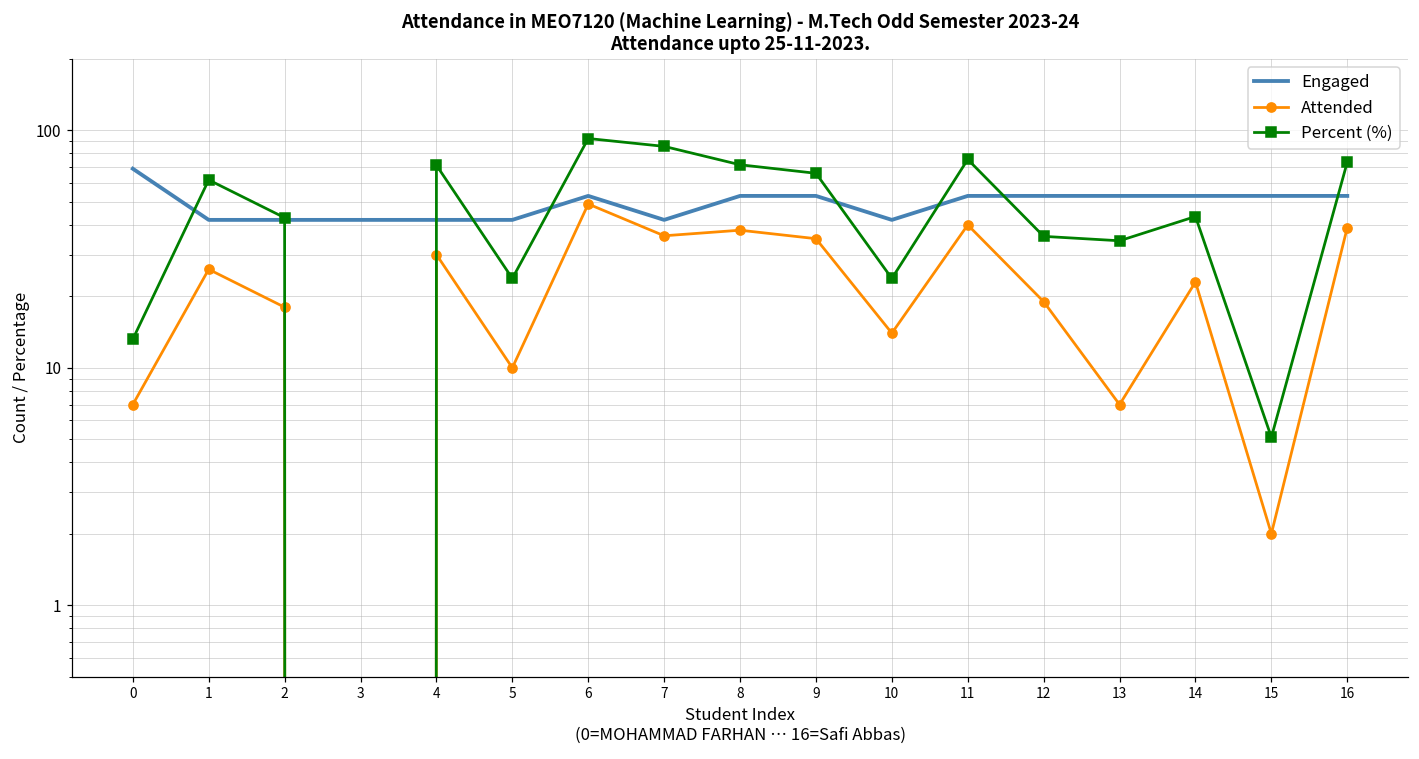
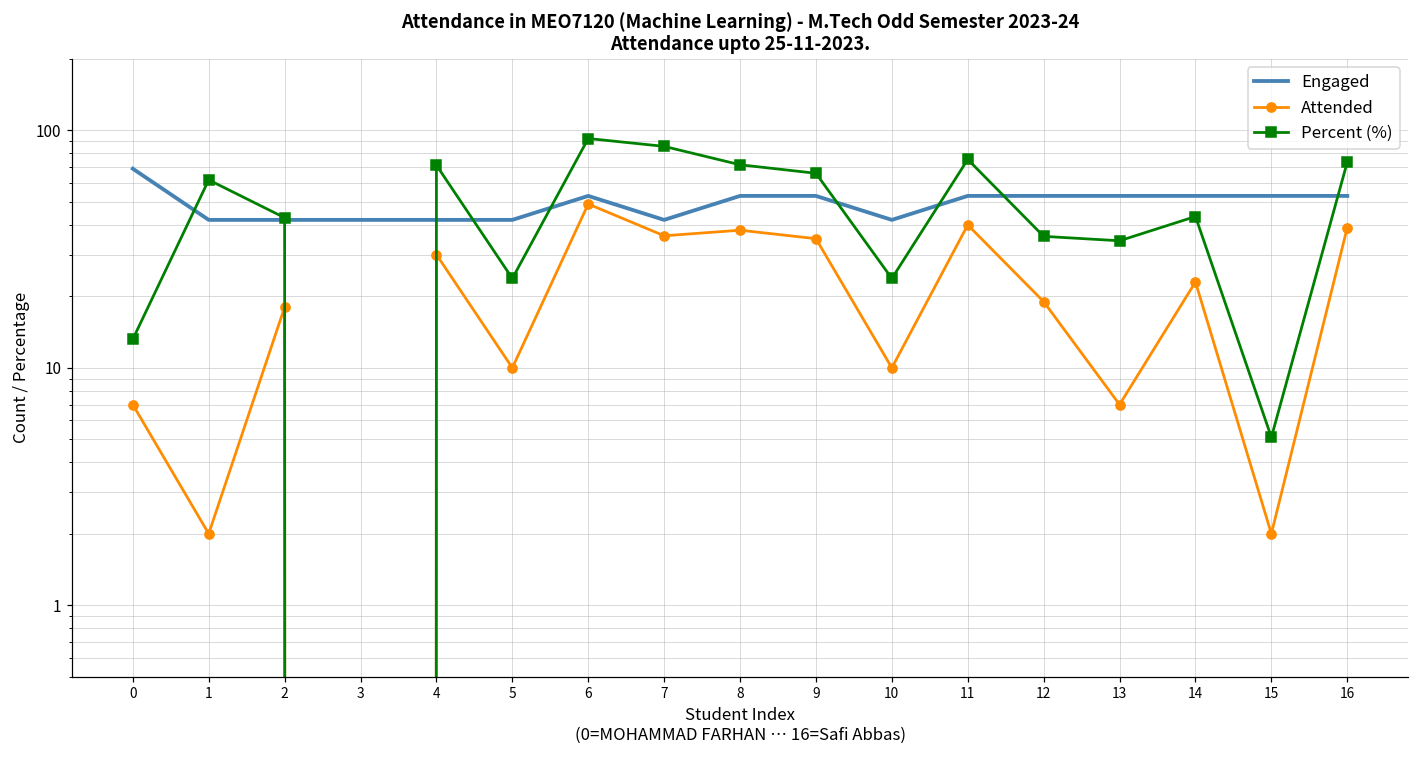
Attended, 1: 26 -> 2
Attended, 10: 14 -> 10
